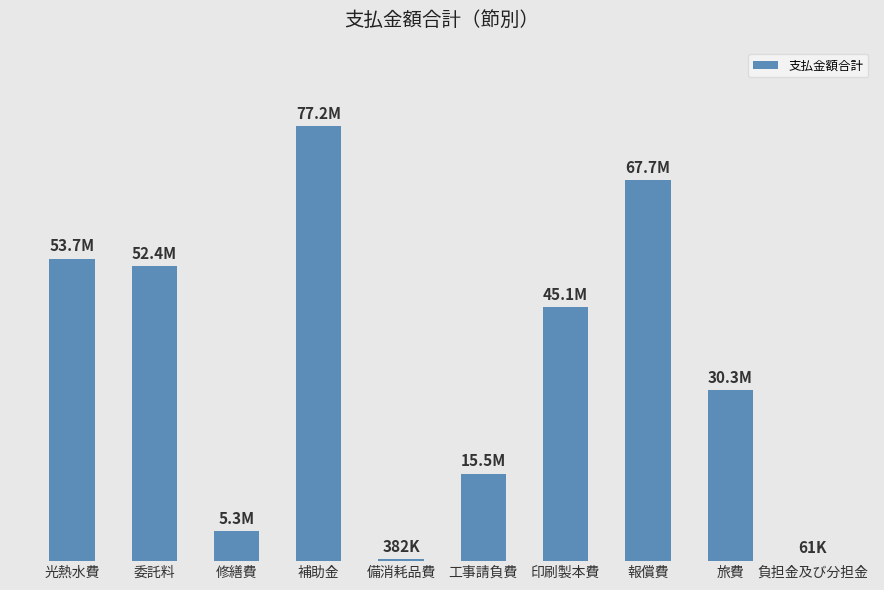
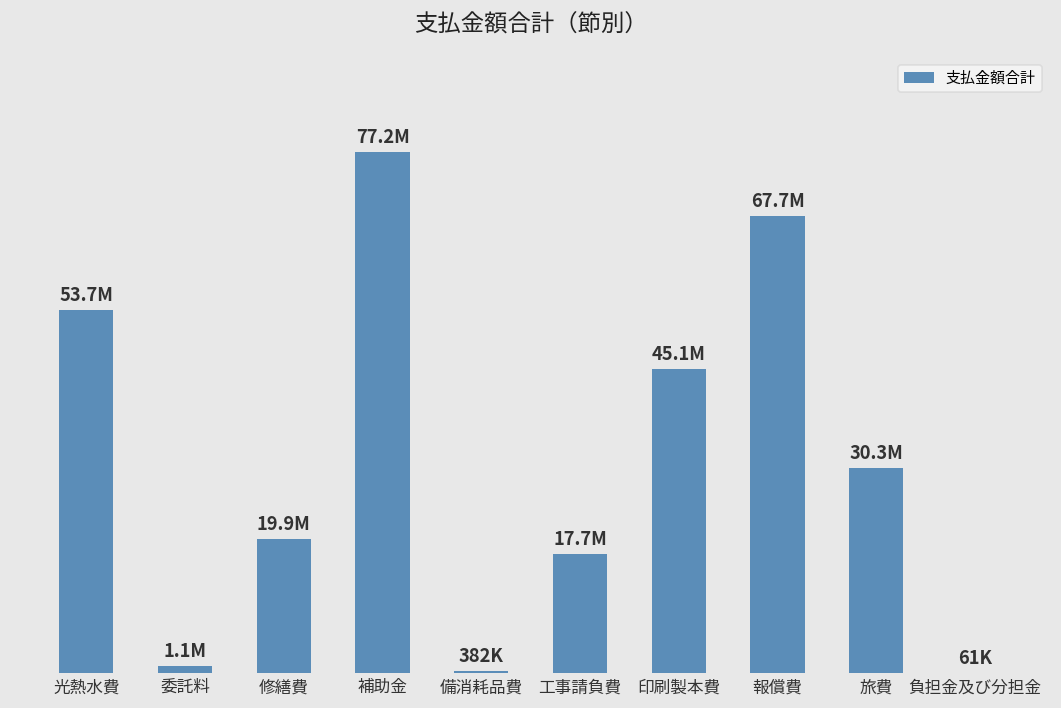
委託料: 52.4M -> 1.1M
修繕費: 5.3M -> 19.9M
工事請負費: 15.5M -> 17.7M
